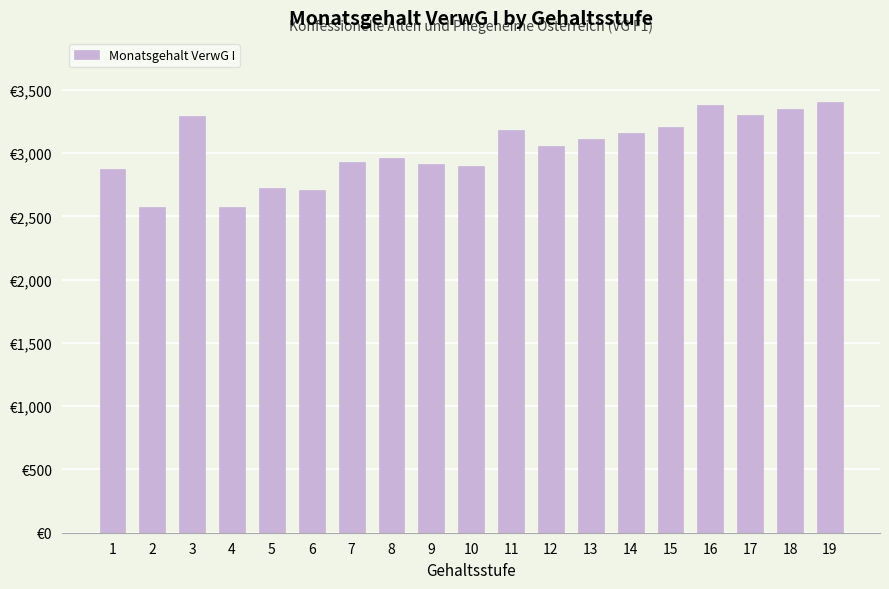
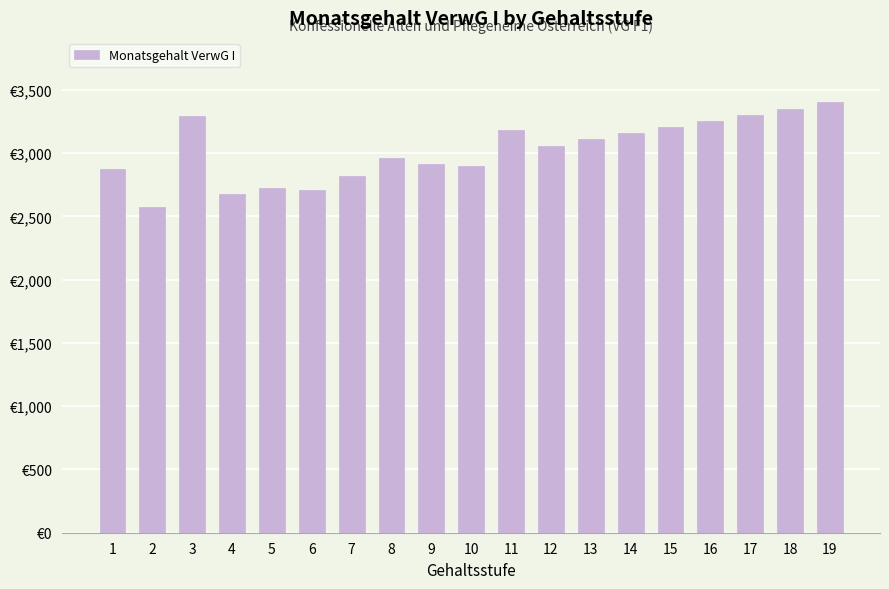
4: €2,580 -> €2,670
7: €2,930 -> €2,820
16: €3,380 -> €3,250
